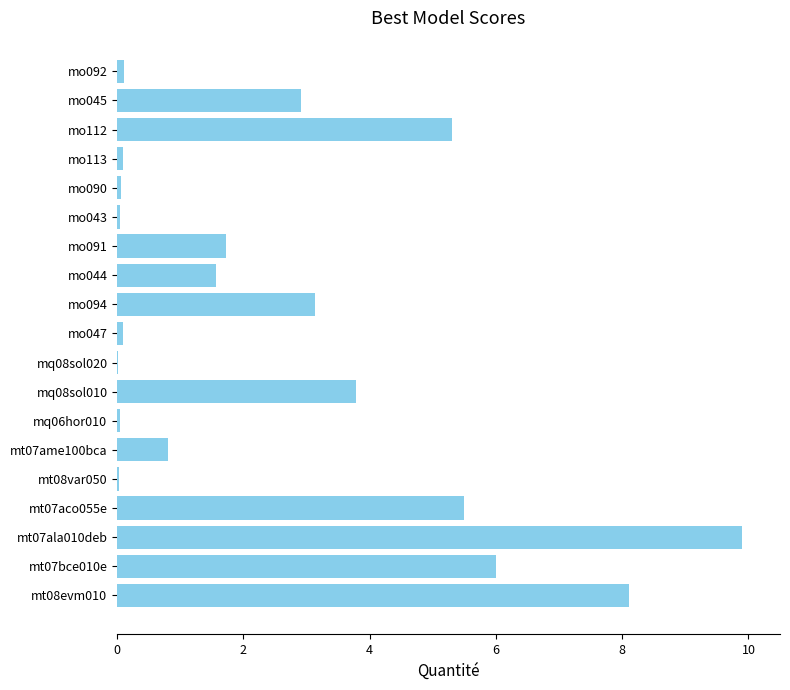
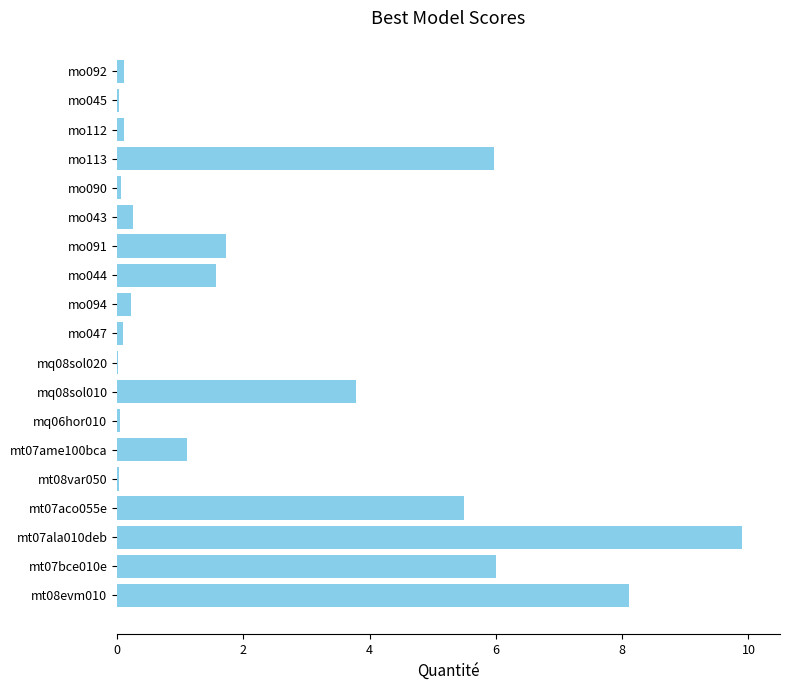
mo045: 2.9 -> 0.0
mo112: 5.3 -> 0.1
mo113: 0.1 -> 6.0
mo043: 0.1 -> 0.3
mo094: 3.1 -> 0.2
mt07ame100bca: 0.8 -> 1.1
